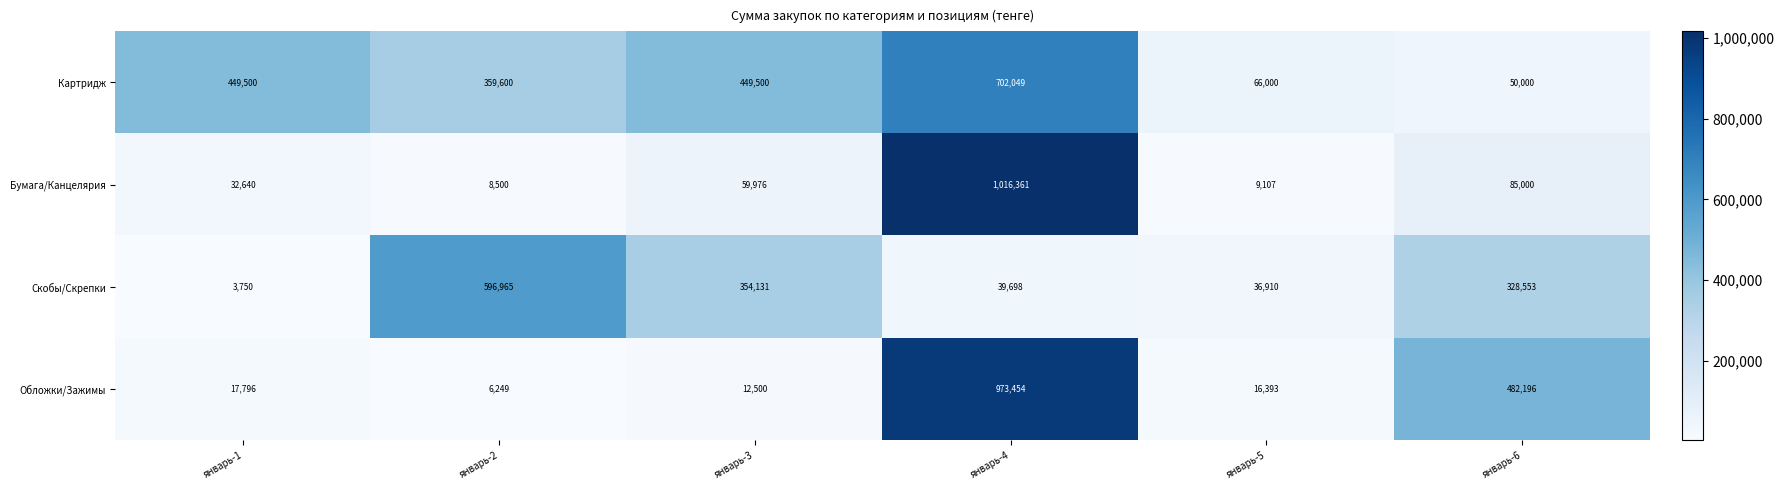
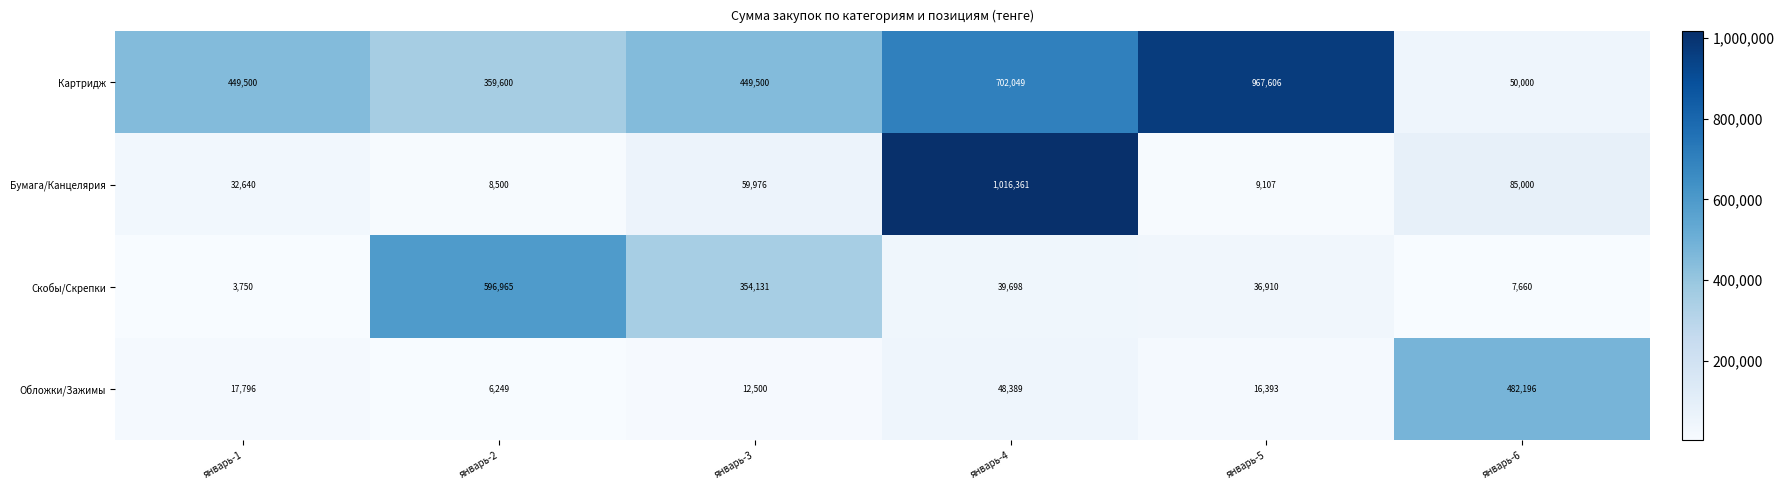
Картридж, январь-5: 66,000 -> 967,606
Скобы/Скрепки, январь-6: 328,553 -> 7,660
Обложки/Зажимы, январь-4: 973,454 -> 48,389
